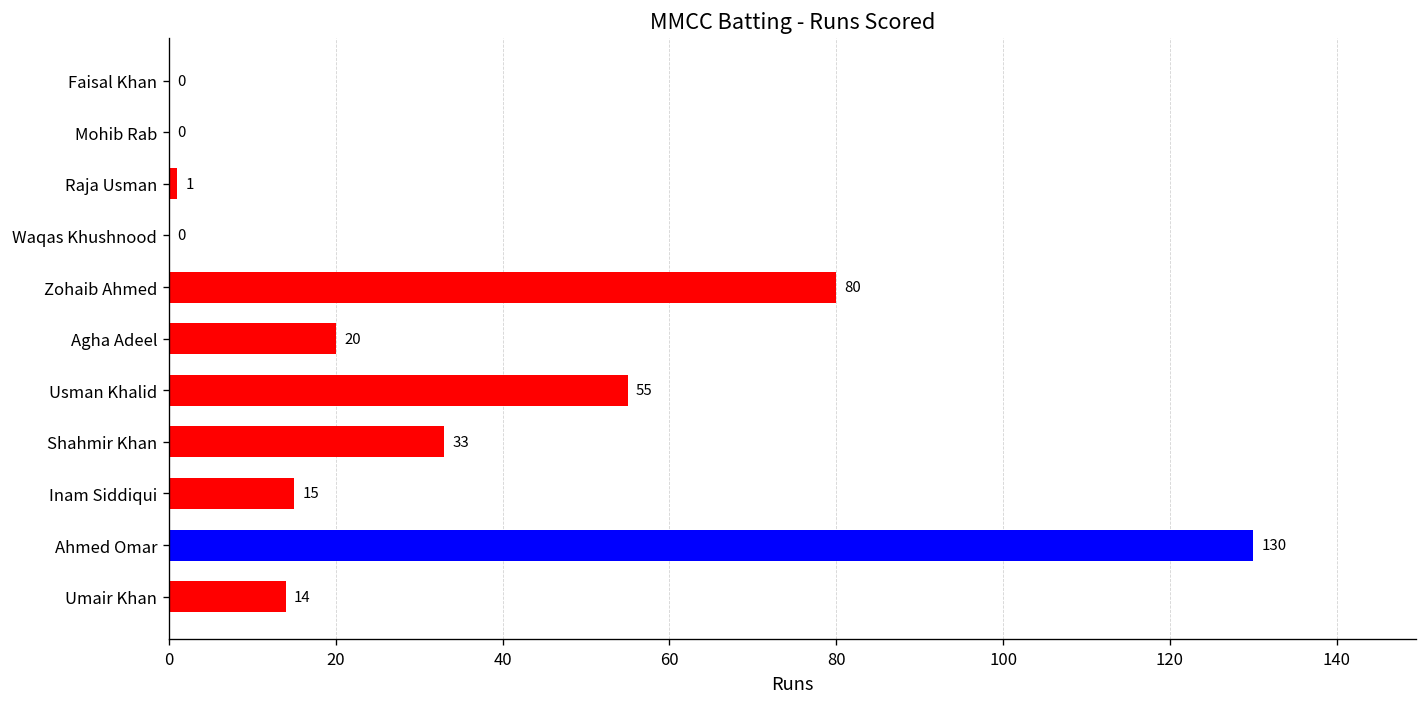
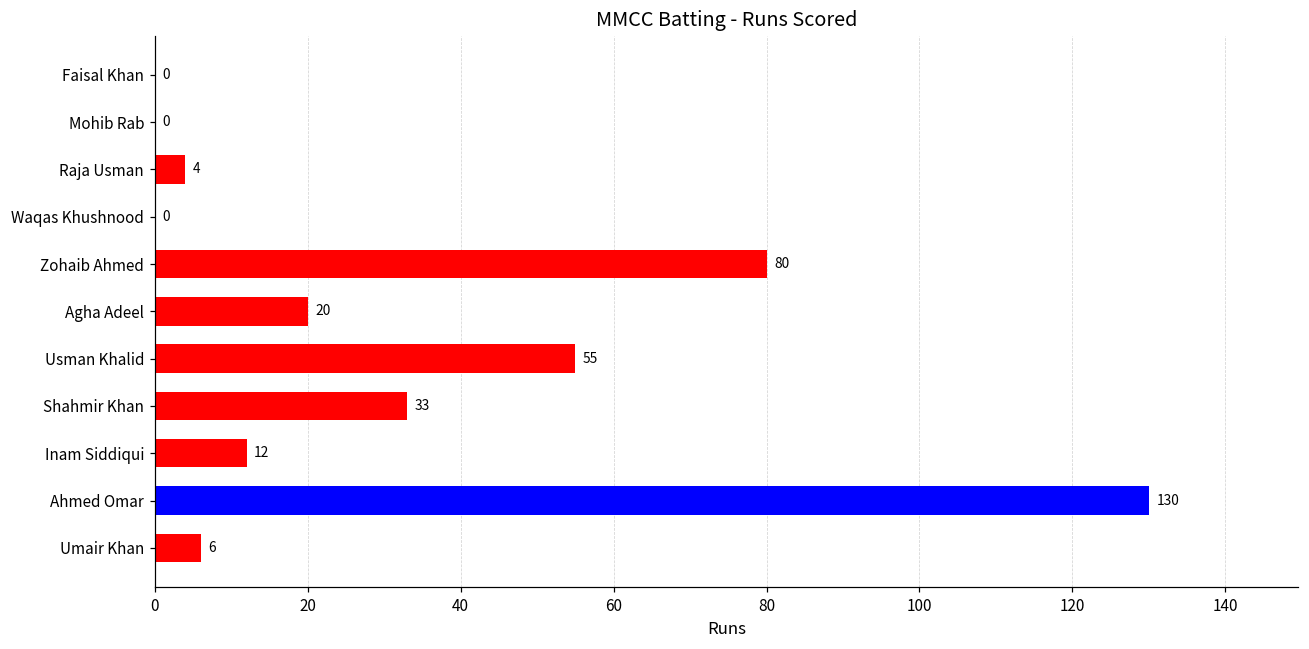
Raja Usman: 1 -> 4
Inam Siddiqui: 15 -> 12
Umair Khan: 14 -> 6
